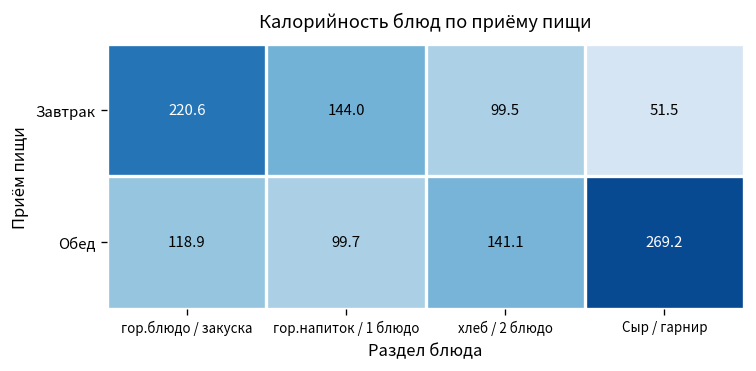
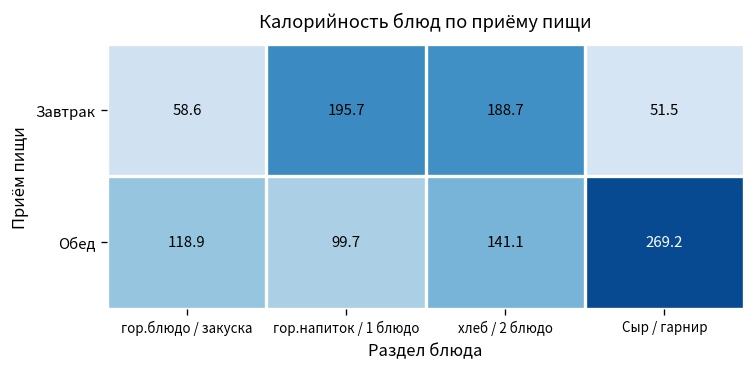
Завтрак, гор.блюдо / закуска: 220.6 -> 58.6
Завтрак, гор.напиток / 1 блюдо: 144.0 -> 195.7
Завтрак, хлеб / 2 блюдо: 99.5 -> 188.7
